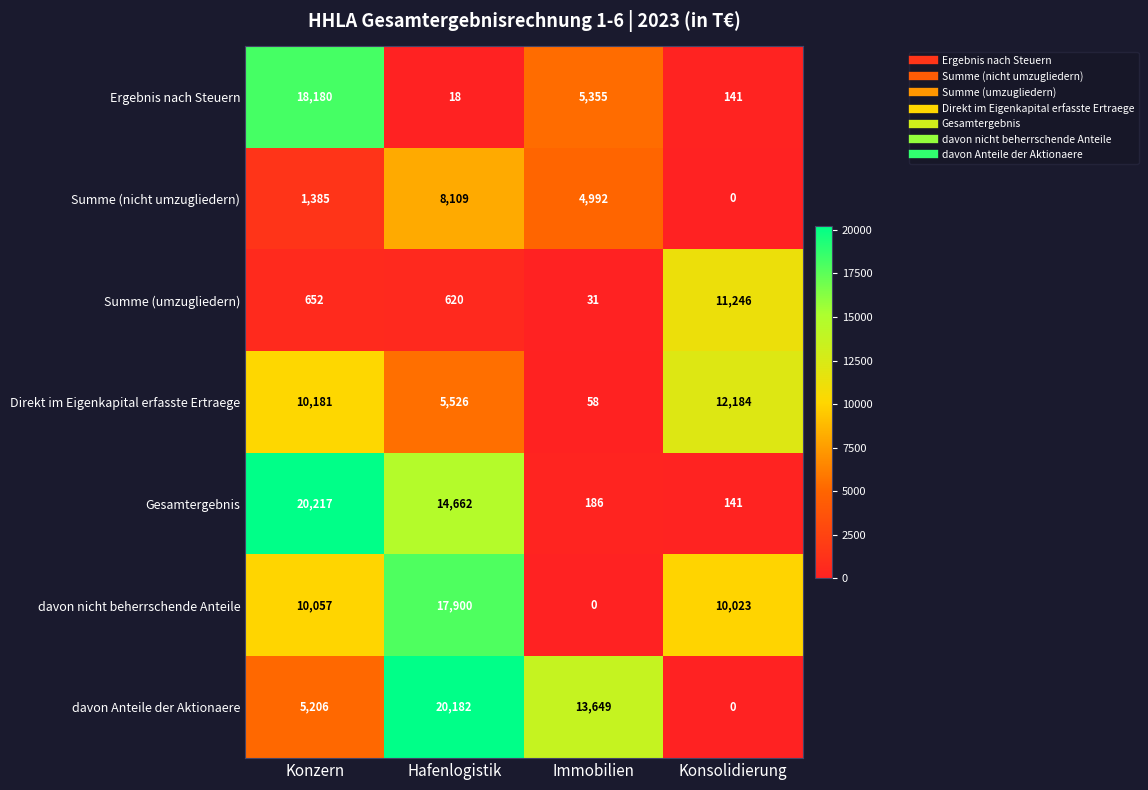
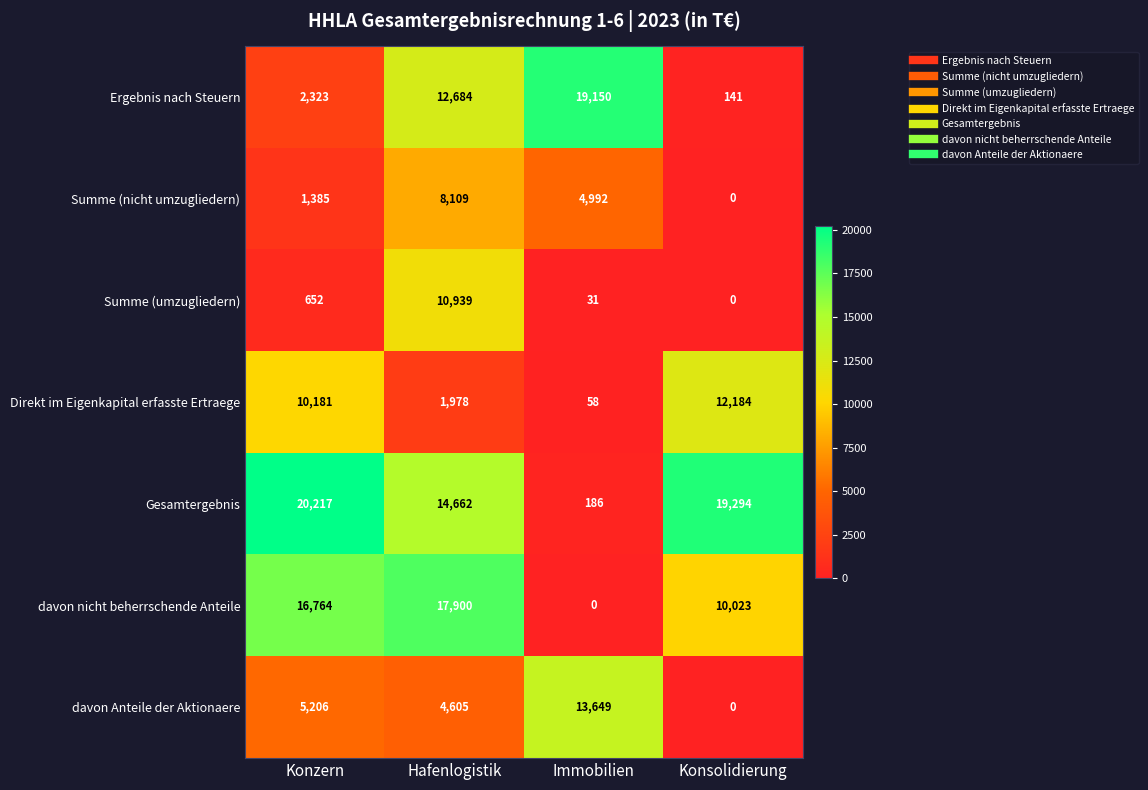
Ergebnis nach Steuern, Konzern: 18,180 -> 2,323
Ergebnis nach Steuern, Hafenlogistik: 18 -> 12,684
Ergebnis nach Steuern, Immobilien: 5,355 -> 19,150
Summe (umzugliedern), Hafenlogistik: 620 -> 10,939
Summe (umzugliedern), Konsolidierung: 11,246 -> 0
Direkt im Eigenkapital erfasste Ertraege, Hafenlogistik: 5,526 -> 1,978
Gesamtergebnis, Konsolidierung: 141 -> 19,294
davon nicht beherrschende Anteile, Konzern: 10,057 -> 16,764
davon Anteile der Aktionaere, Hafenlogistik: 20,182 -> 4,605
